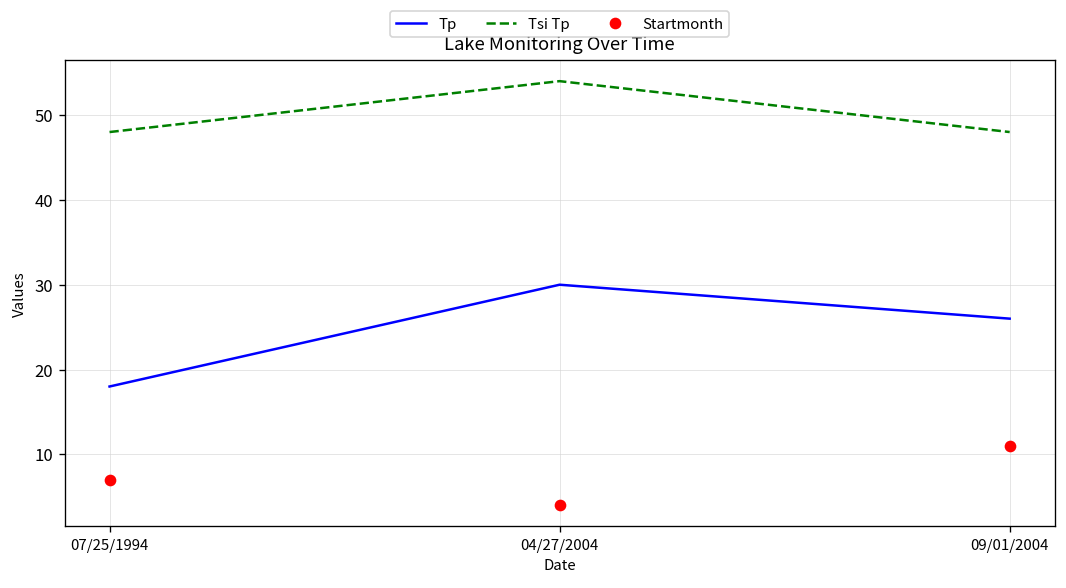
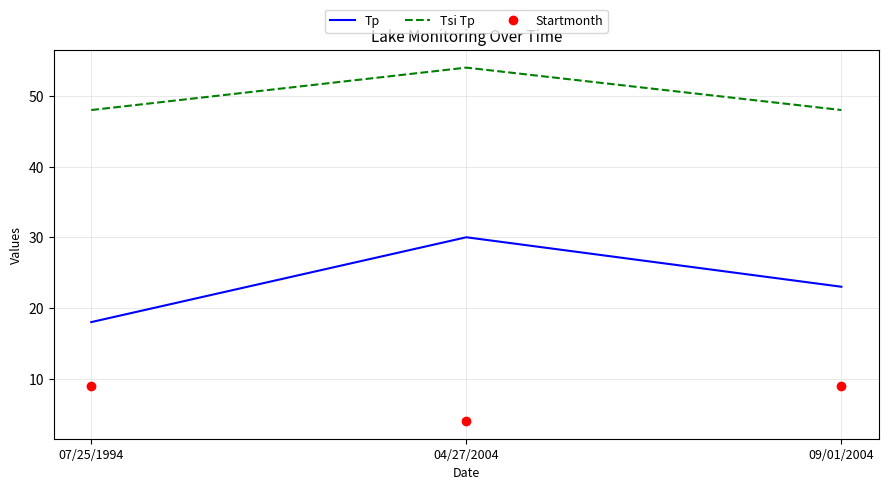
Startmonth, 07/25/1994: 7 -> 9
Tp, 09/01/2004: 26 -> 23
Startmonth, 09/01/2004: 11 -> 9
